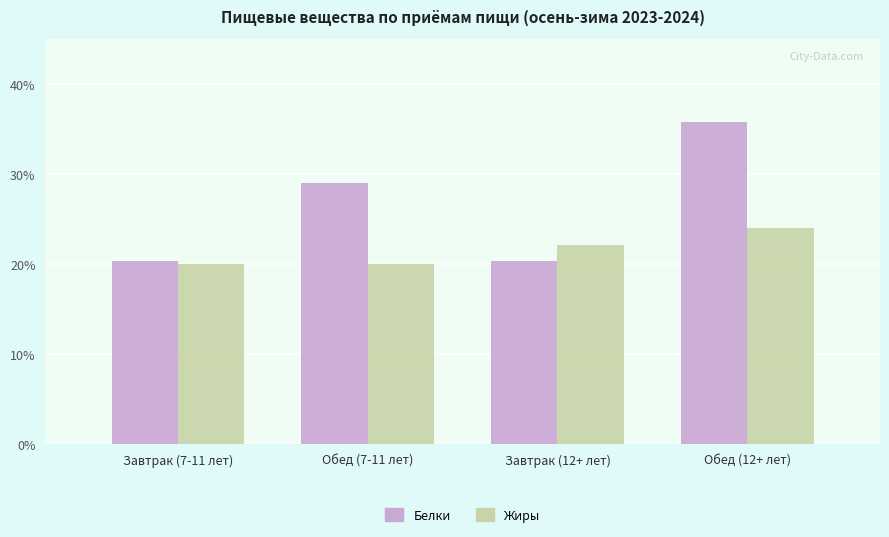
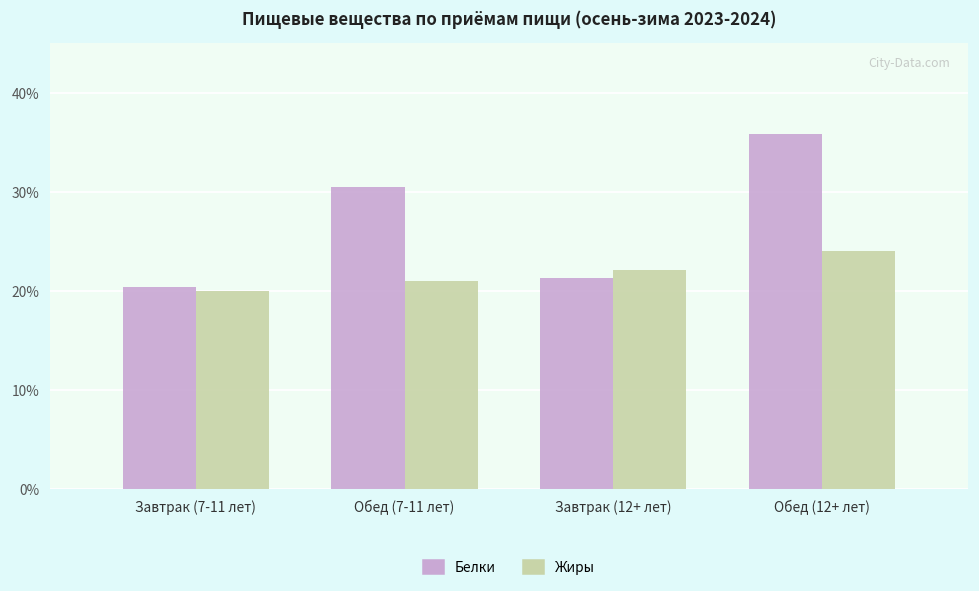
Белки, Обед (7-11 лет): 29% -> 31%
Жиры, Обед (7-11 лет): 20% -> 21%
Белки, Завтрак (12+ лет): 20% -> 21%
